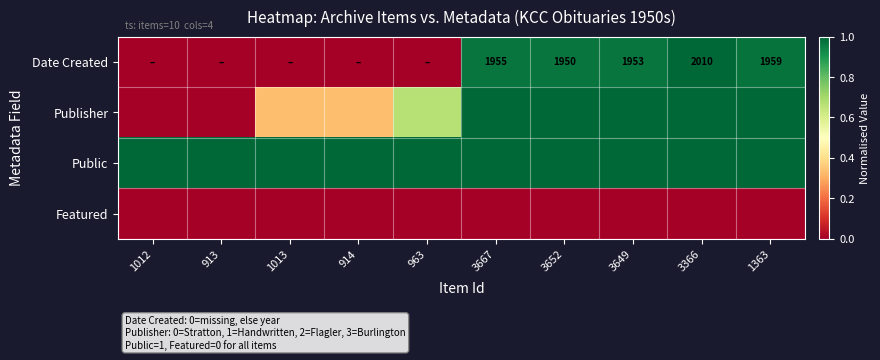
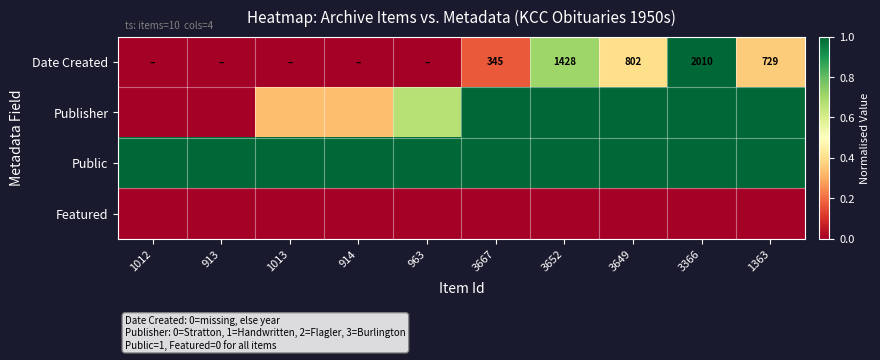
Date Created, 3667: 1955 -> 345
Date Created, 3652: 1950 -> 1428
Date Created, 3649: 1953 -> 802
Date Created, 1363: 1959 -> 729
